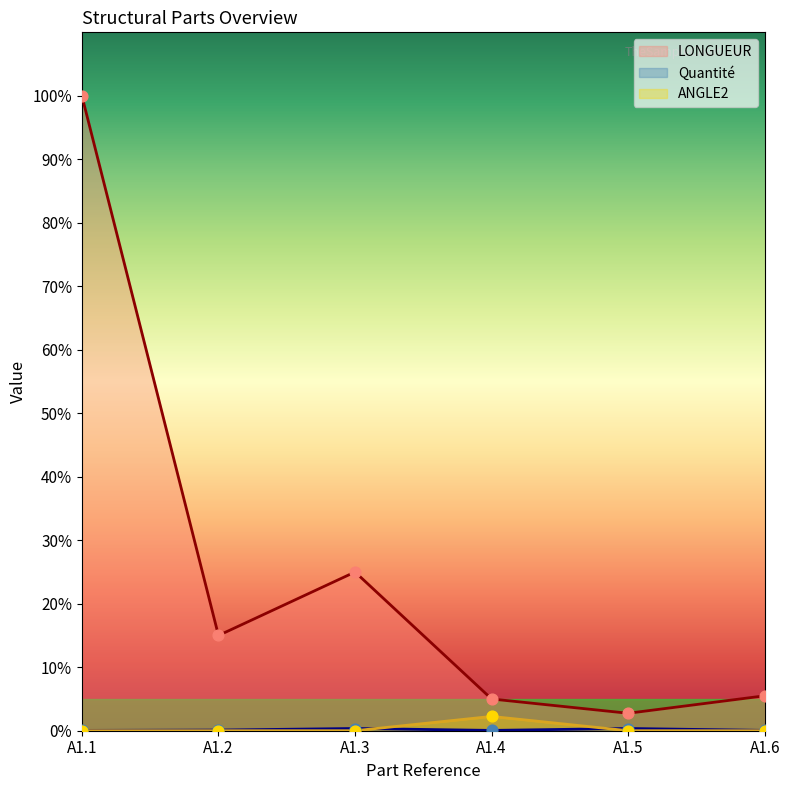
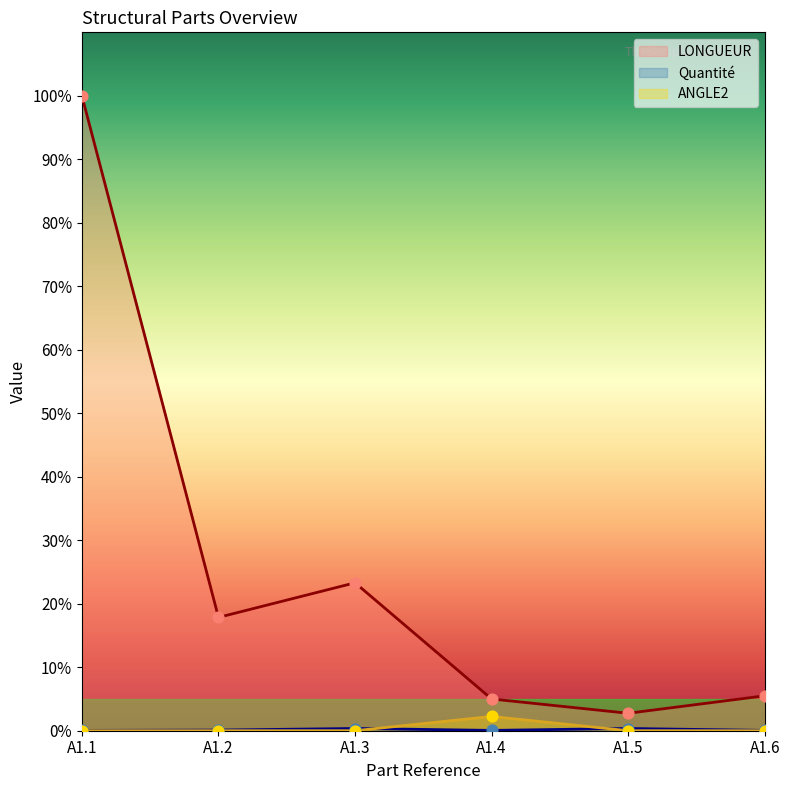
LONGUEUR, A1.2: 15% -> 18%
LONGUEUR, A1.3: 25% -> 23%
